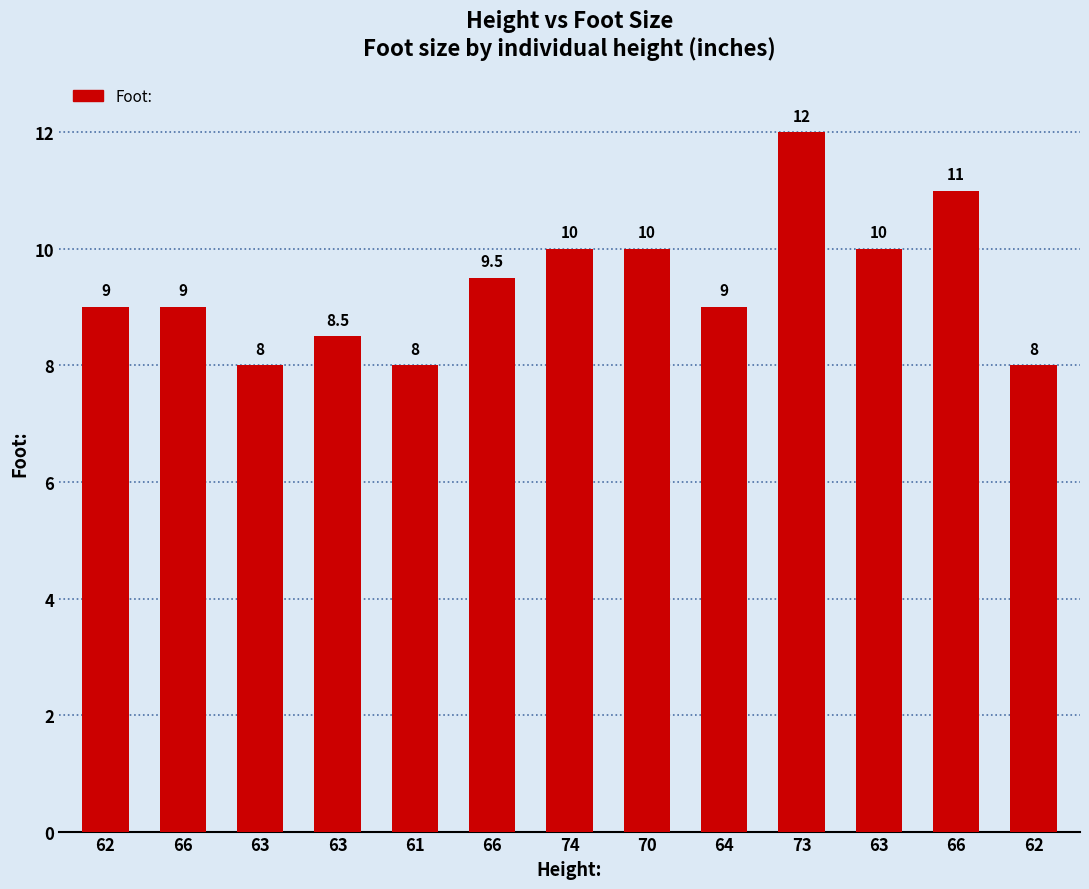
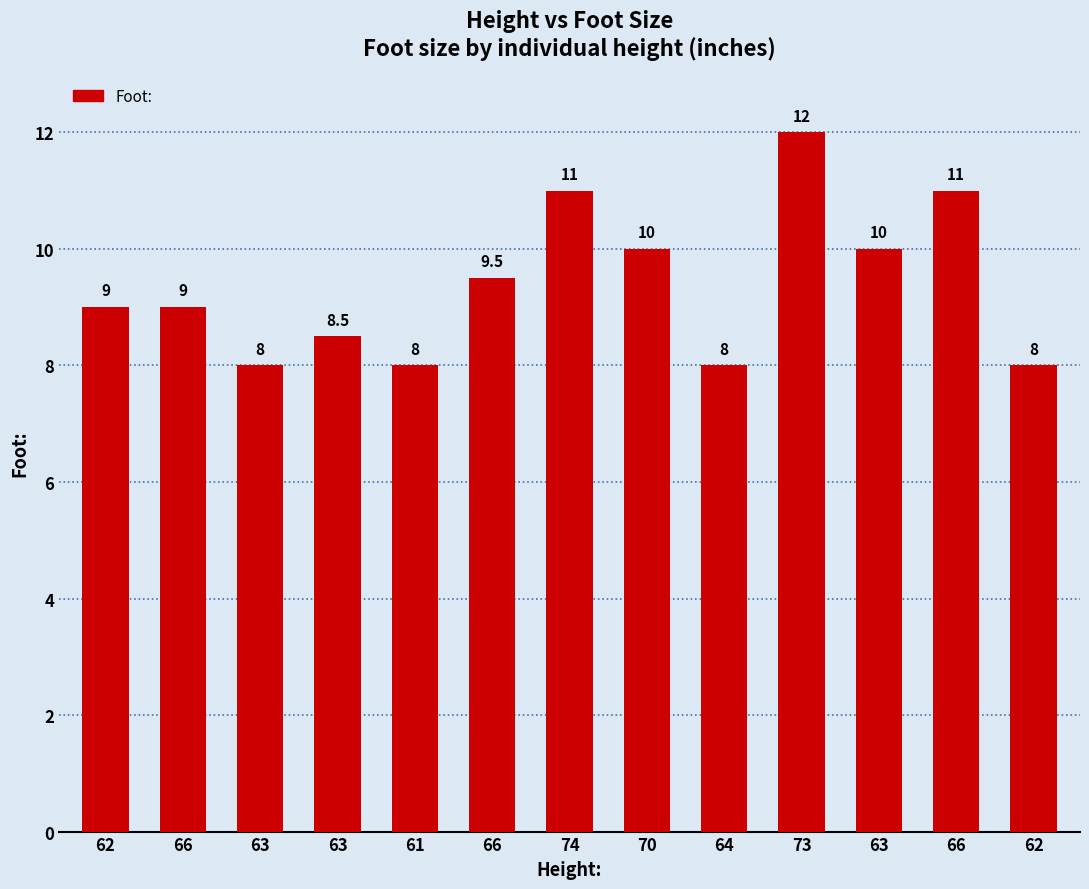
74: 10 -> 11
64: 9 -> 8
